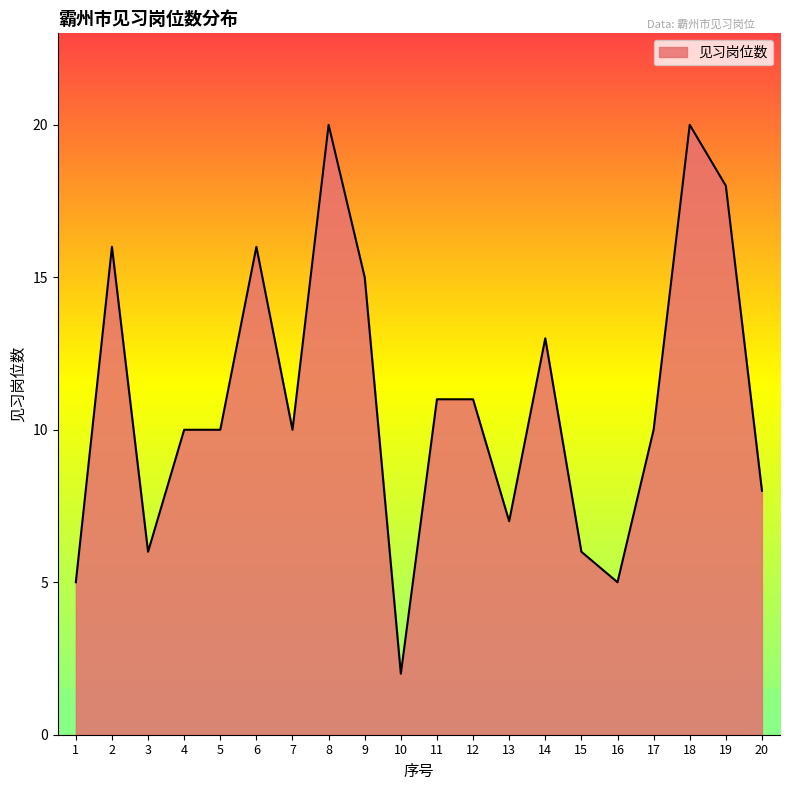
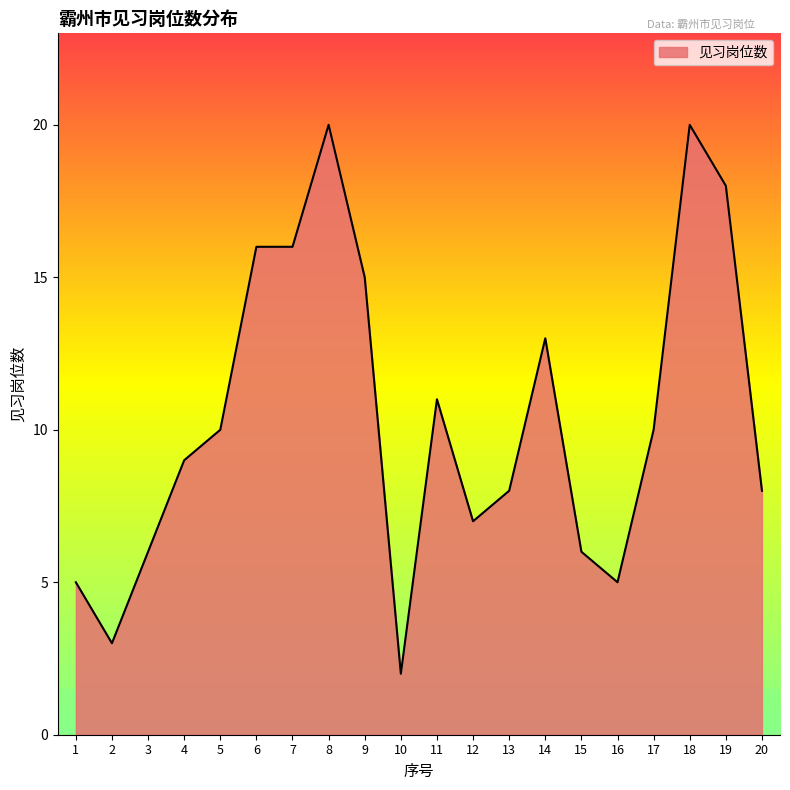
2: 16 -> 3
4: 10 -> 9
7: 10 -> 16
12: 11 -> 7
13: 7 -> 8
